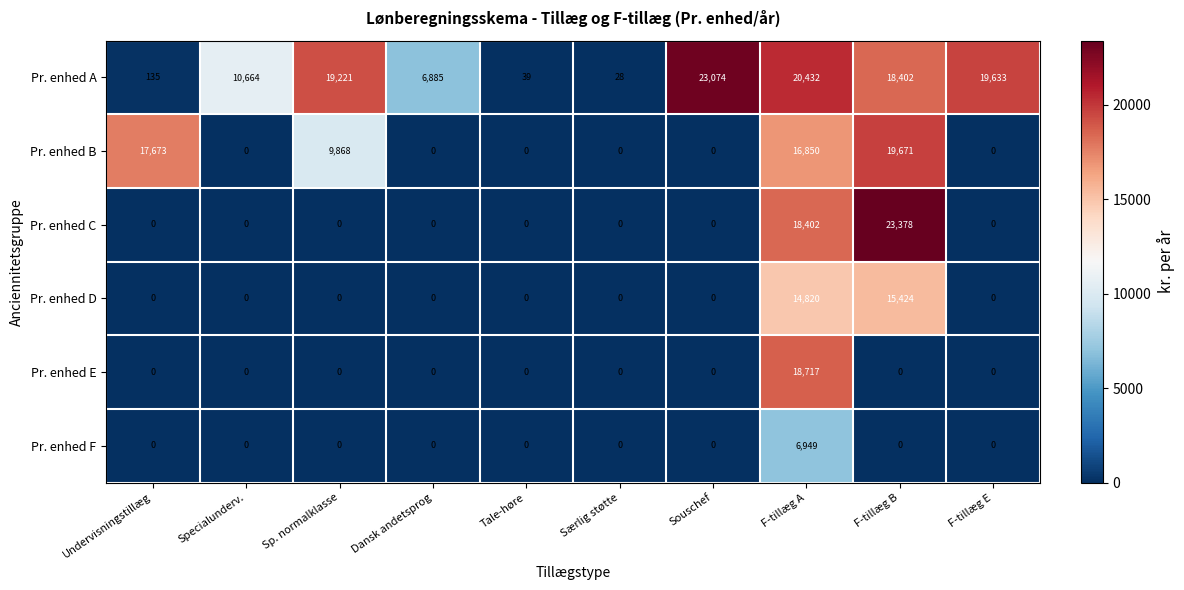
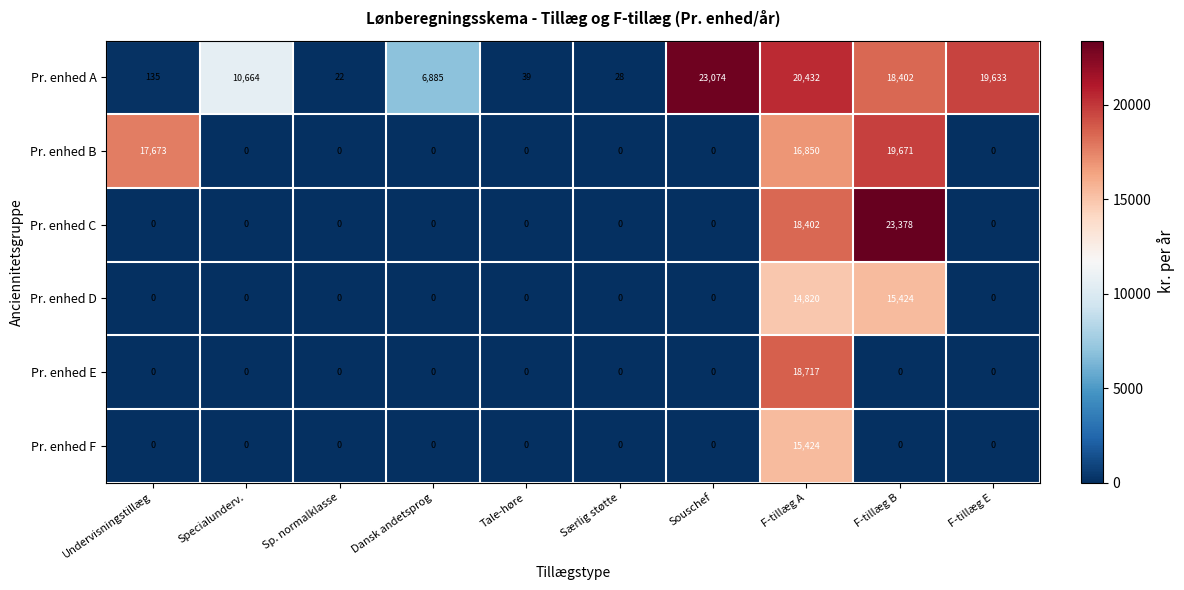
Pr. enhed A, Sp. normalklasse: 19,221 -> 22
Pr. enhed B, Sp. normalklasse: 9,868 -> 0
Pr. enhed F, F-tillæg A: 6,949 -> 15,424
